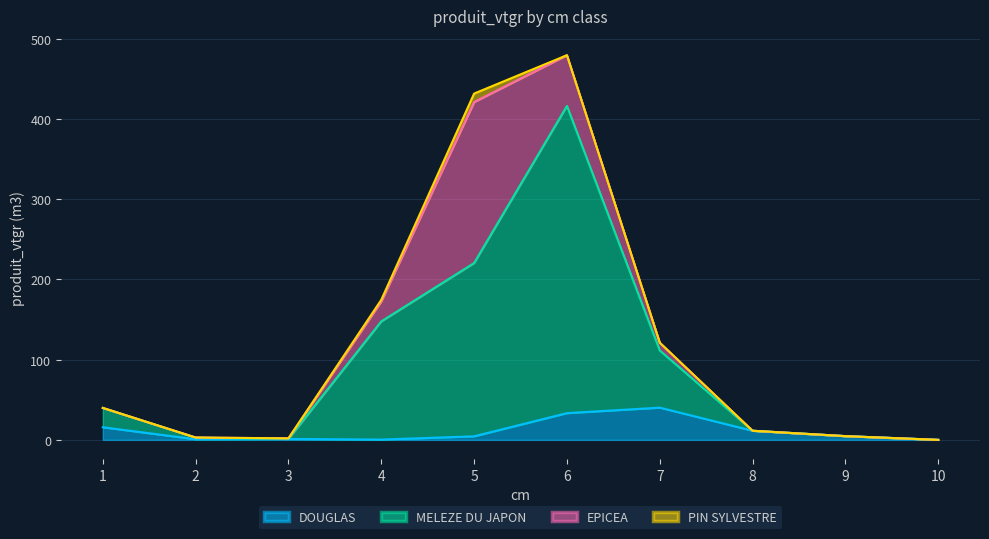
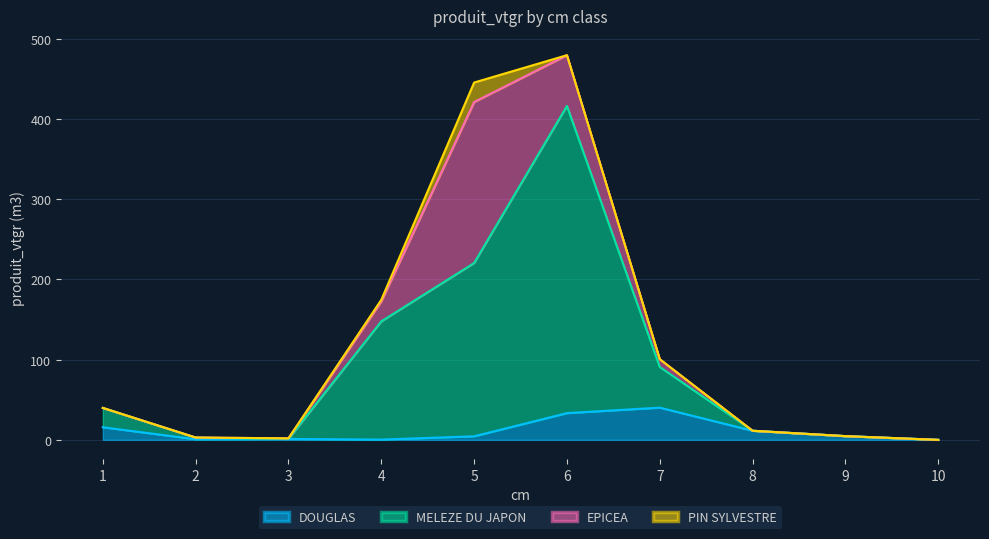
PIN SYLVESTRE, 5: 10 -> 20
MELEZE DU JAPON, 7: 70 -> 50
